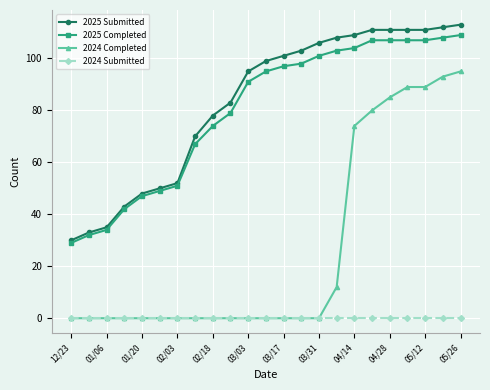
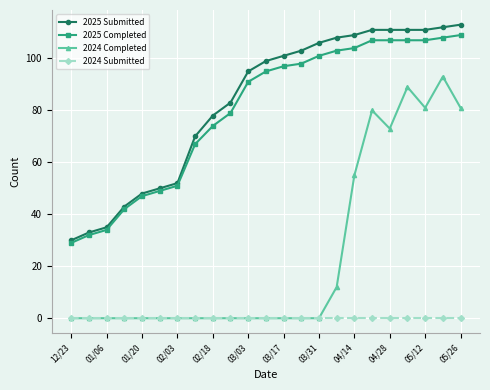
2024 Completed, 04/14: 74 -> 55
2024 Completed, 04/28: 85 -> 73
2024 Completed, 05/12: 89 -> 81
2024 Completed, 05/26: 95 -> 81
